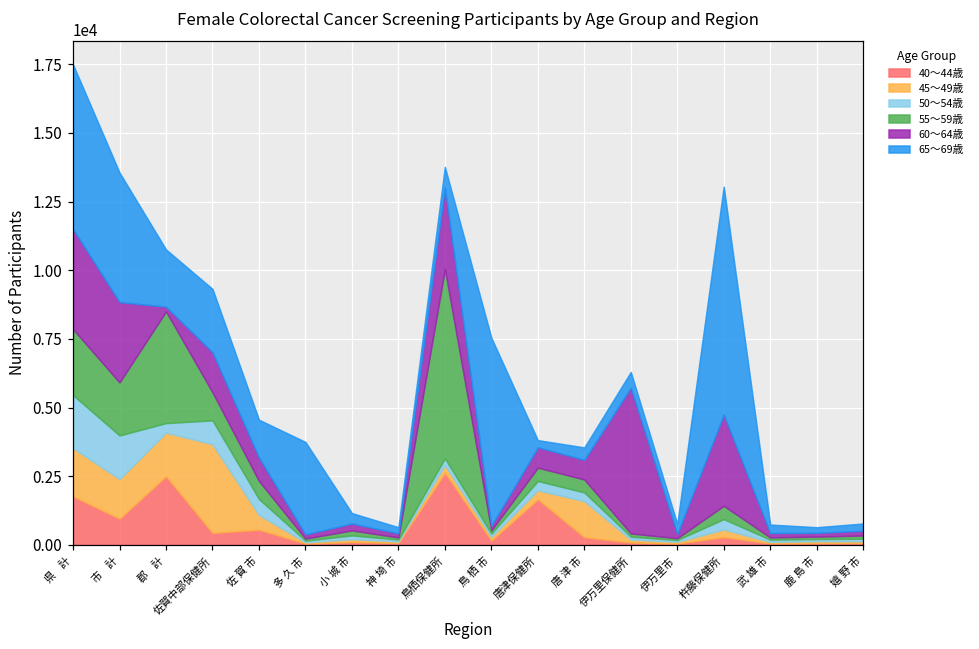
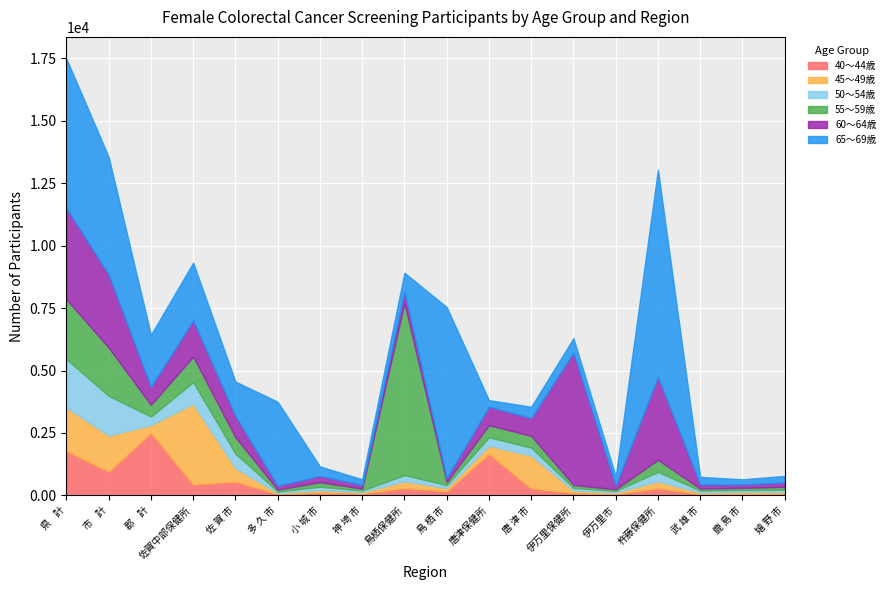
45～49歳, 郡 計: 1600 -> 300
55～59歳, 郡 計: 4100 -> 500
60～64歳, 郡 計: 200 -> 700
40～44歳, 鳥栖保健所: 2600 -> 300
60～64歳, 鳥栖保健所: 3000 -> 500
